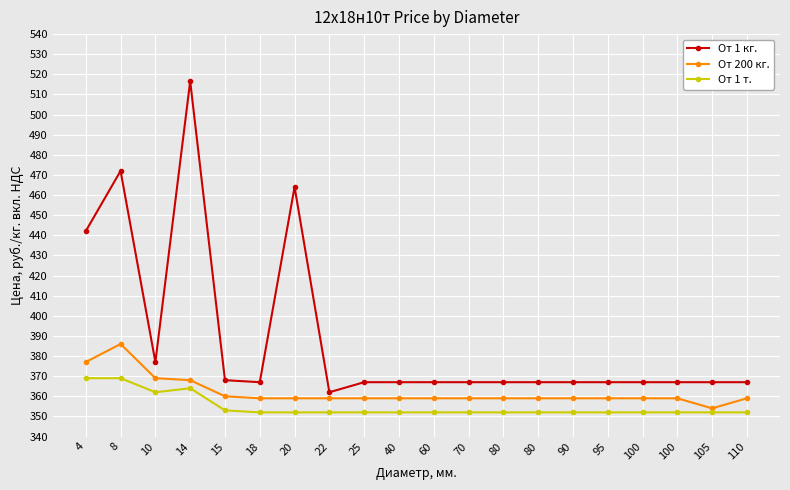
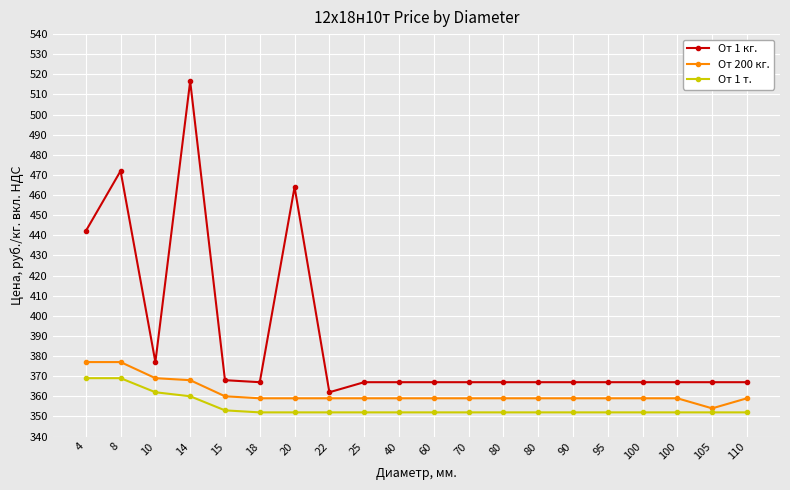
От 200 кг., 8: 386 -> 377
От 1 т., 14: 364 -> 360
